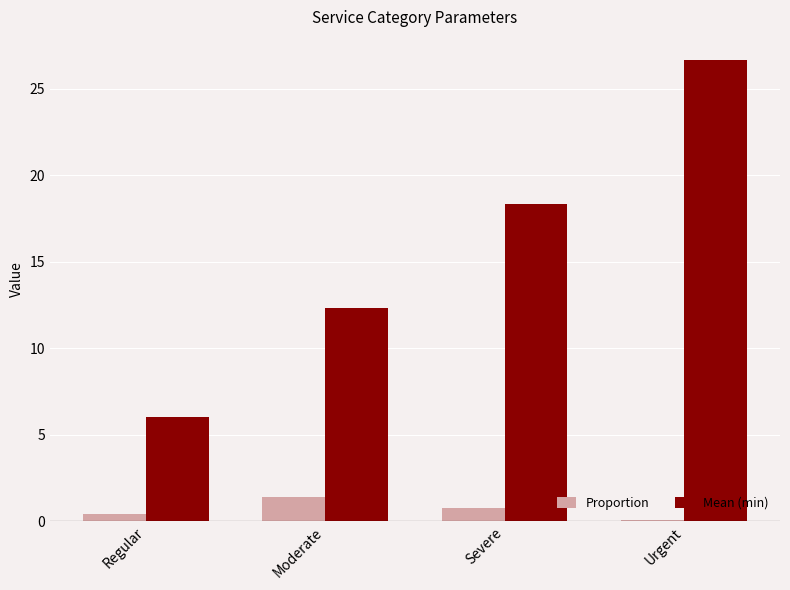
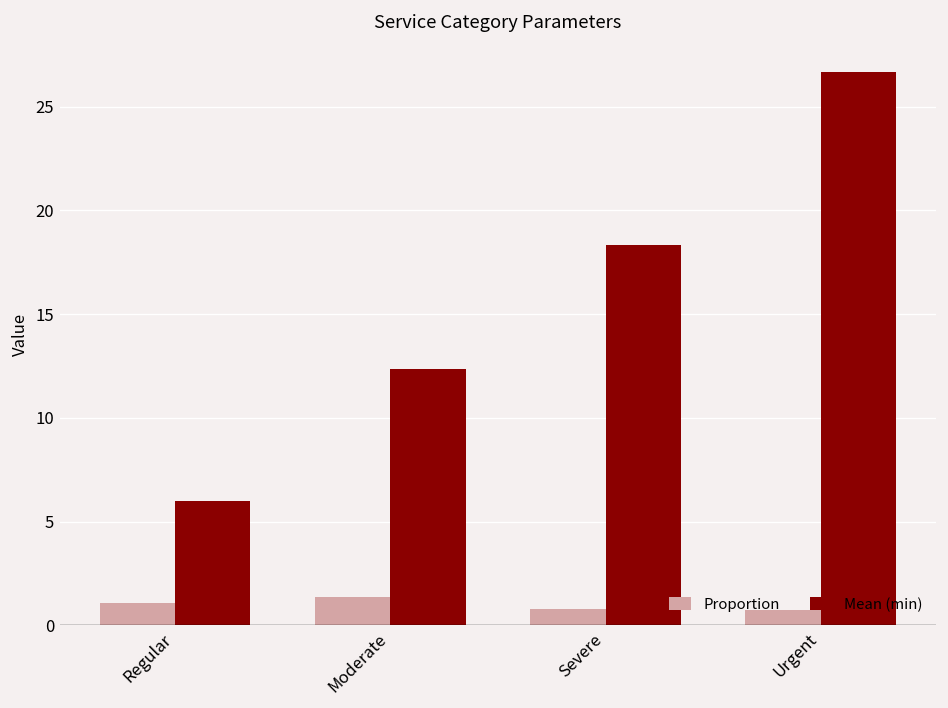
Proportion, Regular: 0.4 -> 1.1
Proportion, Urgent: 0.1 -> 0.7
